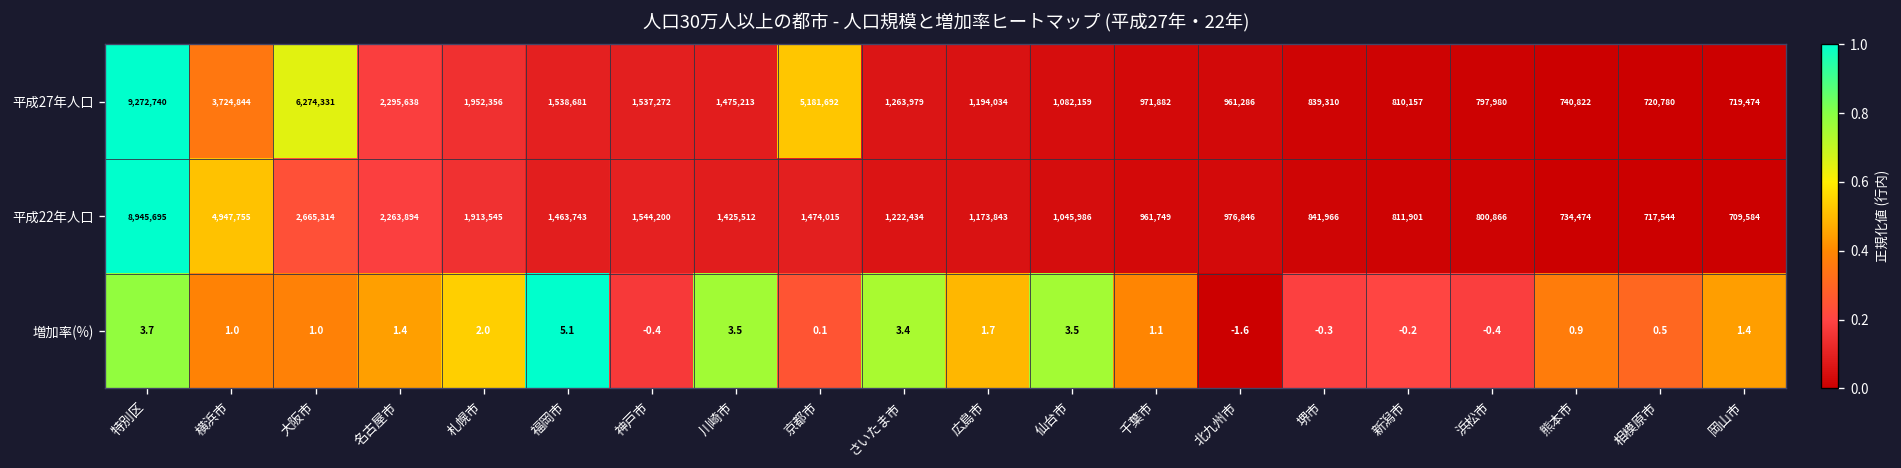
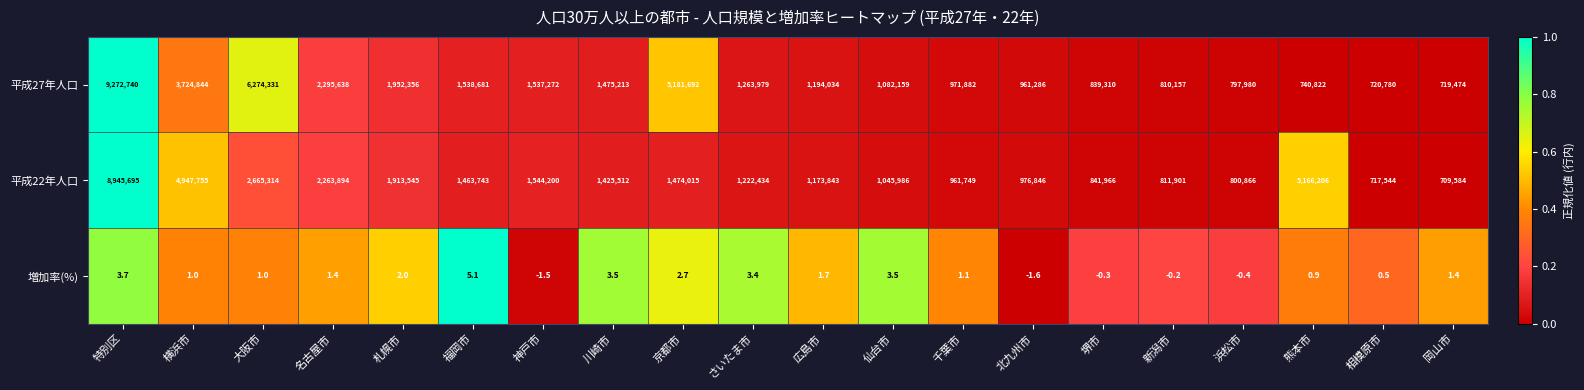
平成22年人口, 熊本市: 734,474 -> 5,166,206
増加率(%), 神戸市: -0.4 -> -1.5
増加率(%), 京都市: 0.1 -> 2.7
